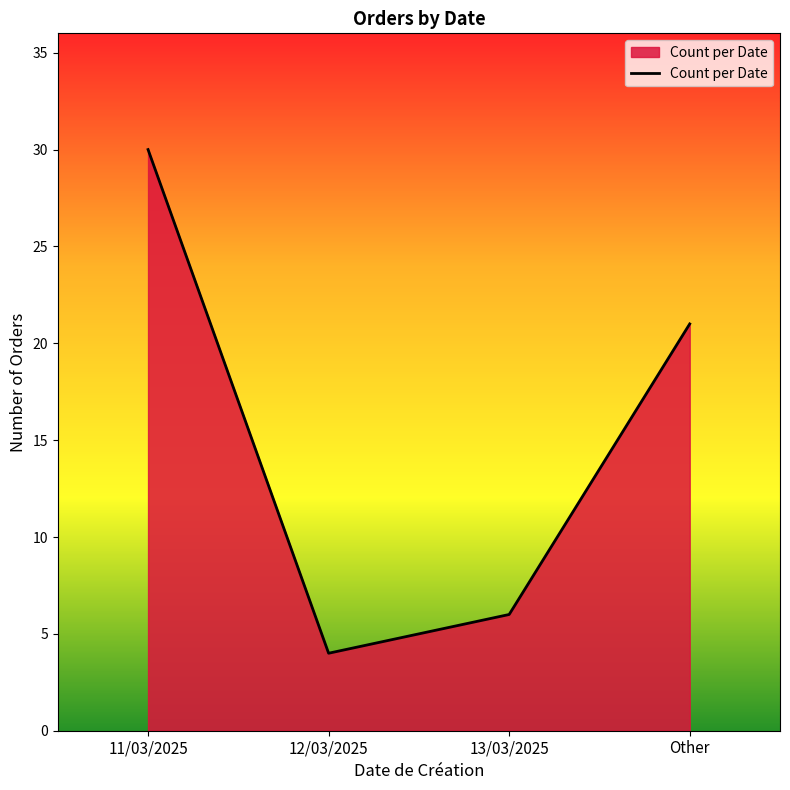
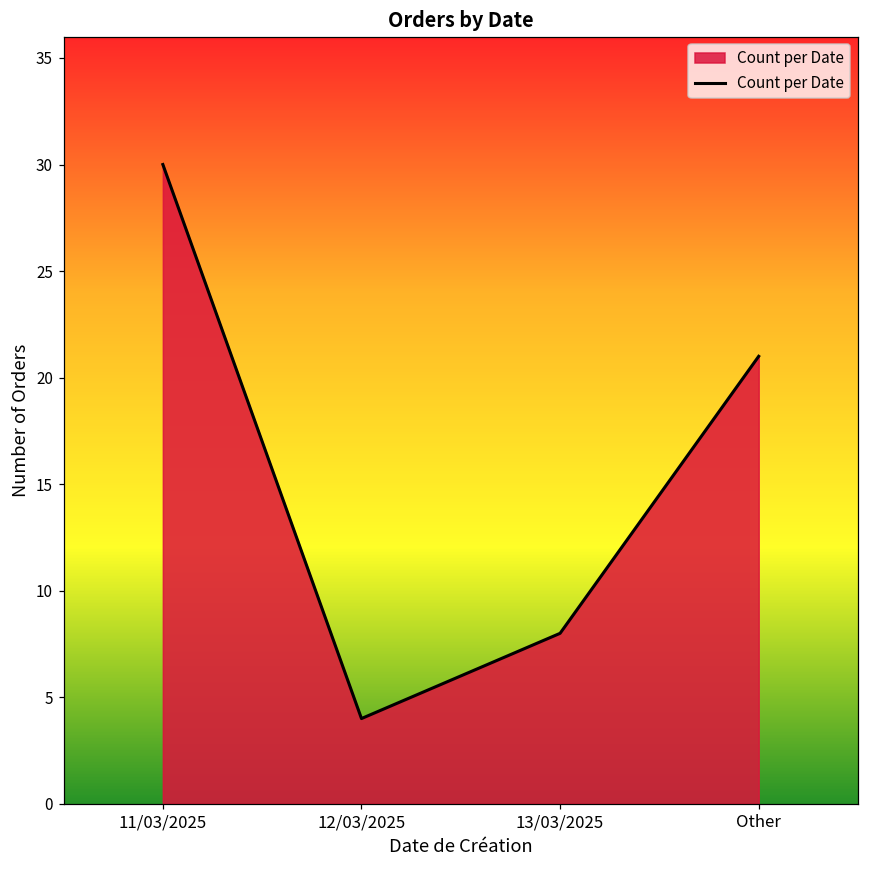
13/03/2025: 6 -> 8
